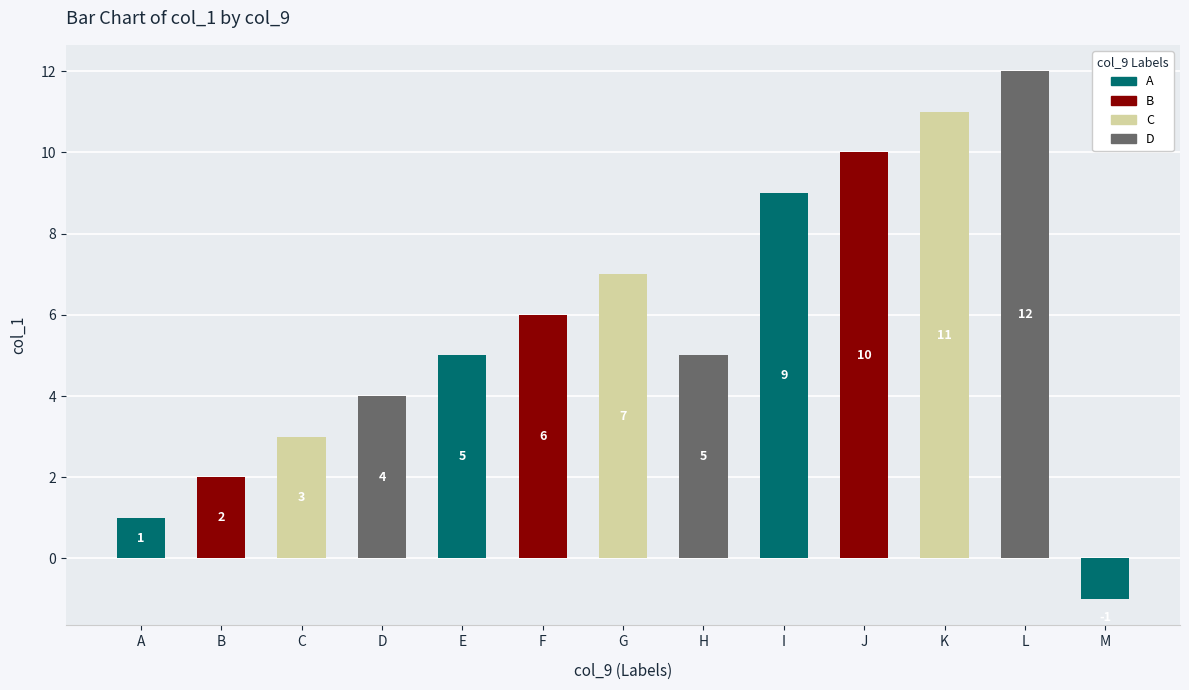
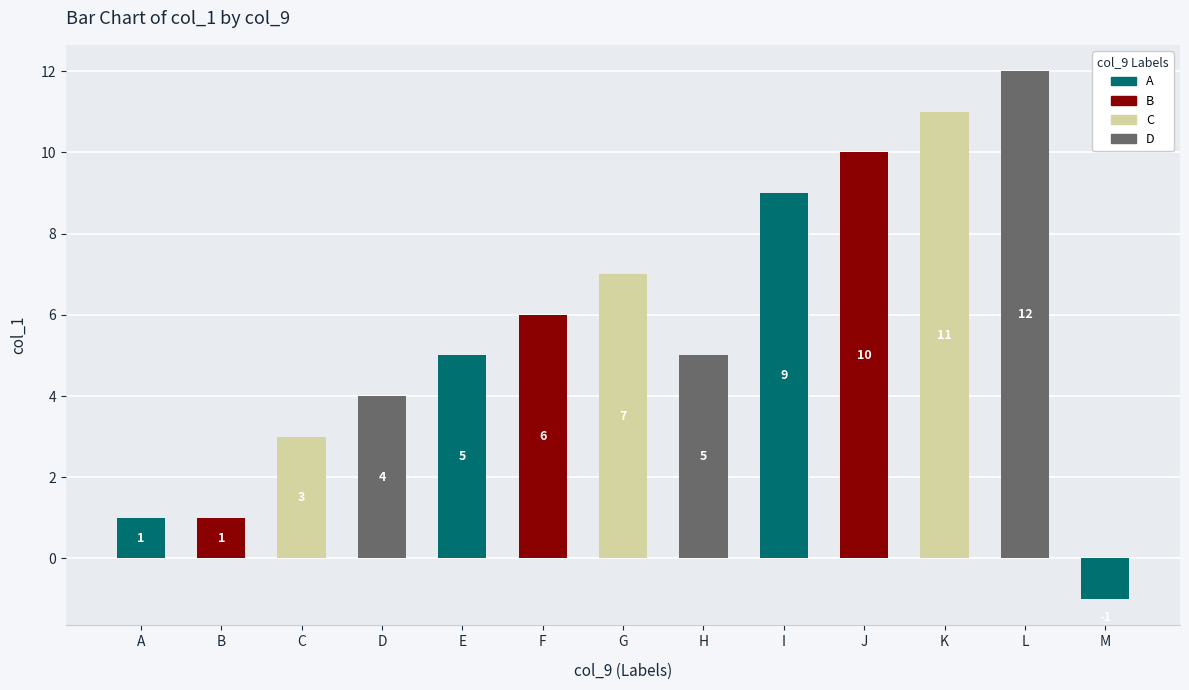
B: 2 -> 1
